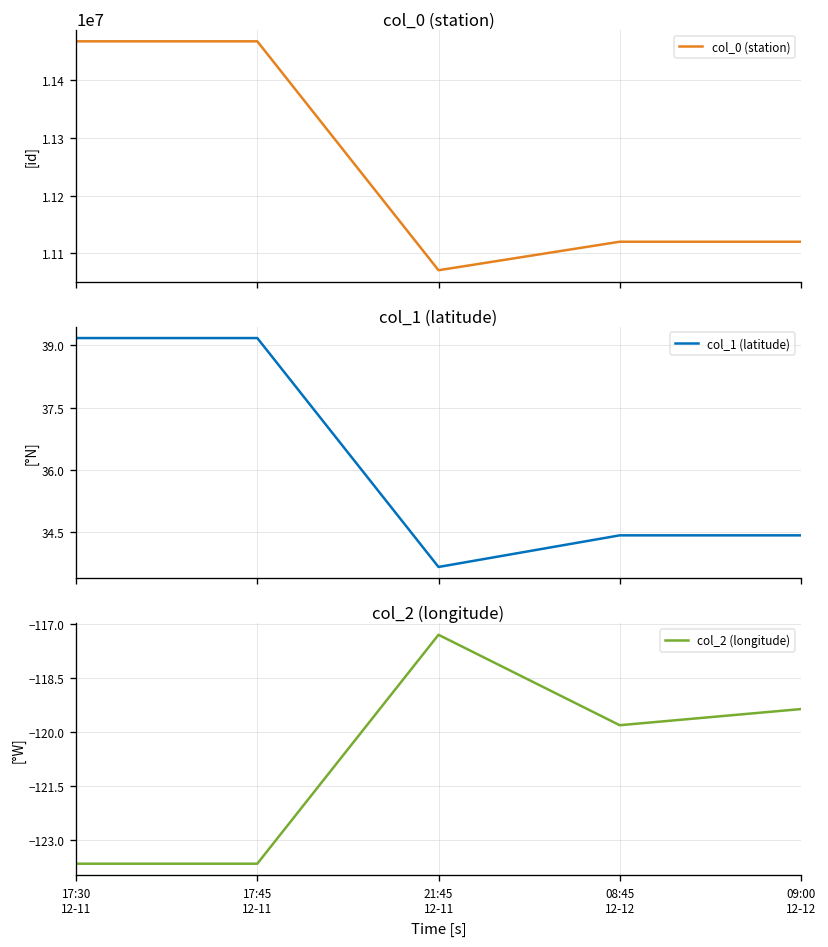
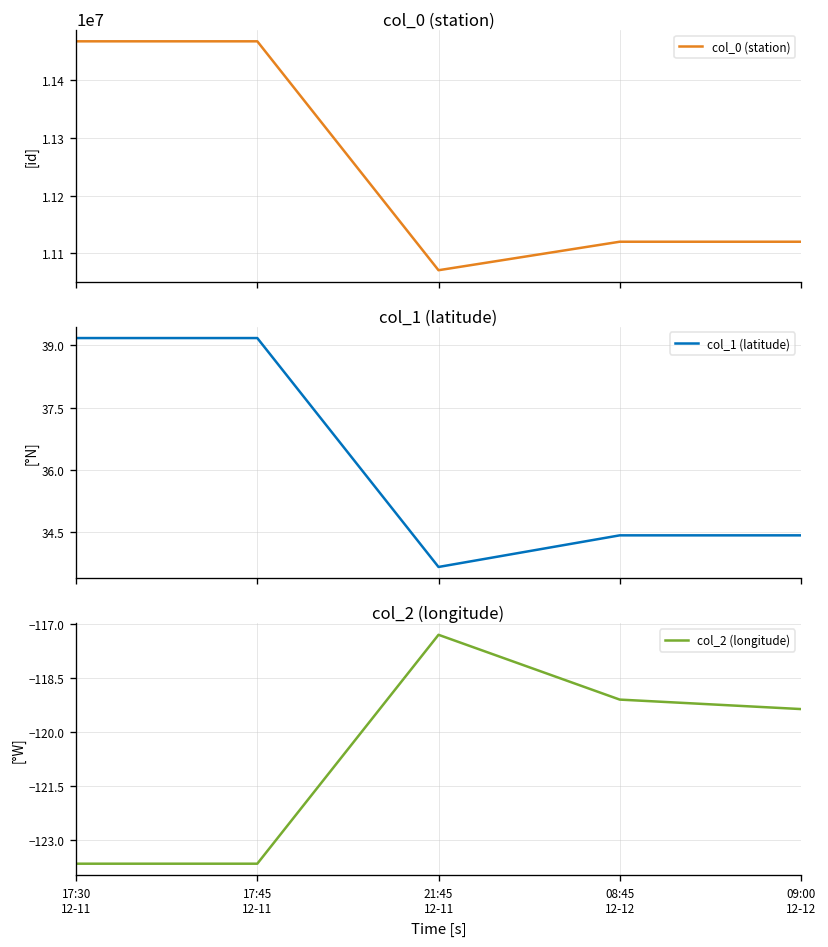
col_2 (longitude), 08:45 12-12: -119.8 -> -119.1
